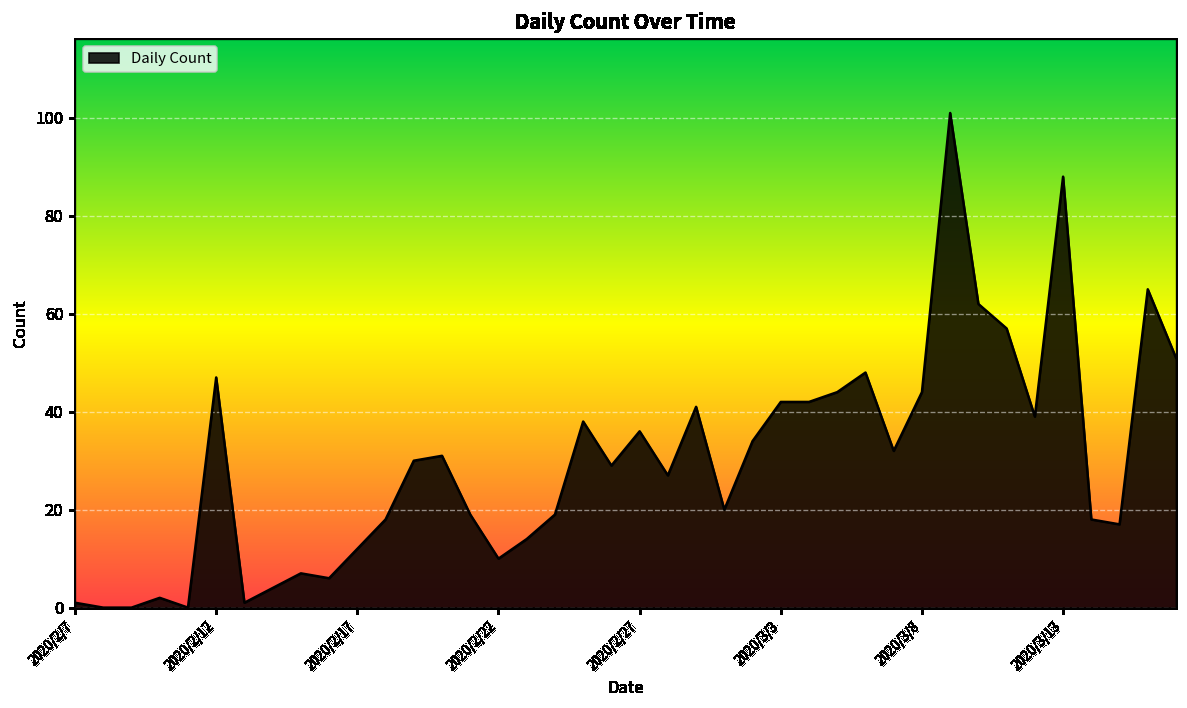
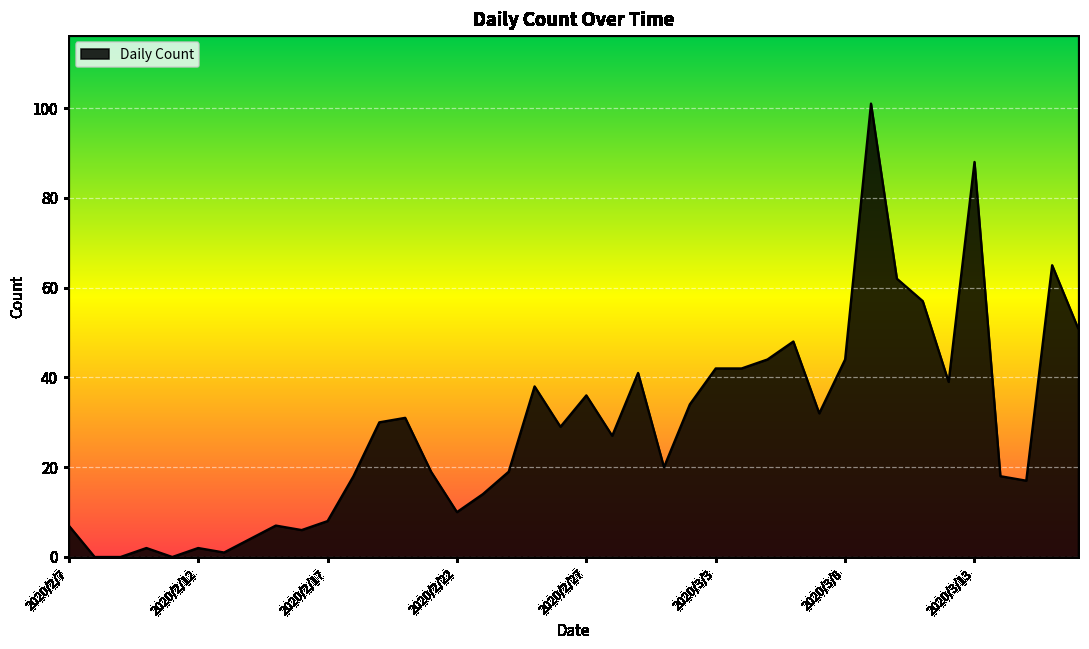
2020/2/7: 1 -> 7
2020/2/12: 47 -> 2
2020/2/17: 12 -> 8
